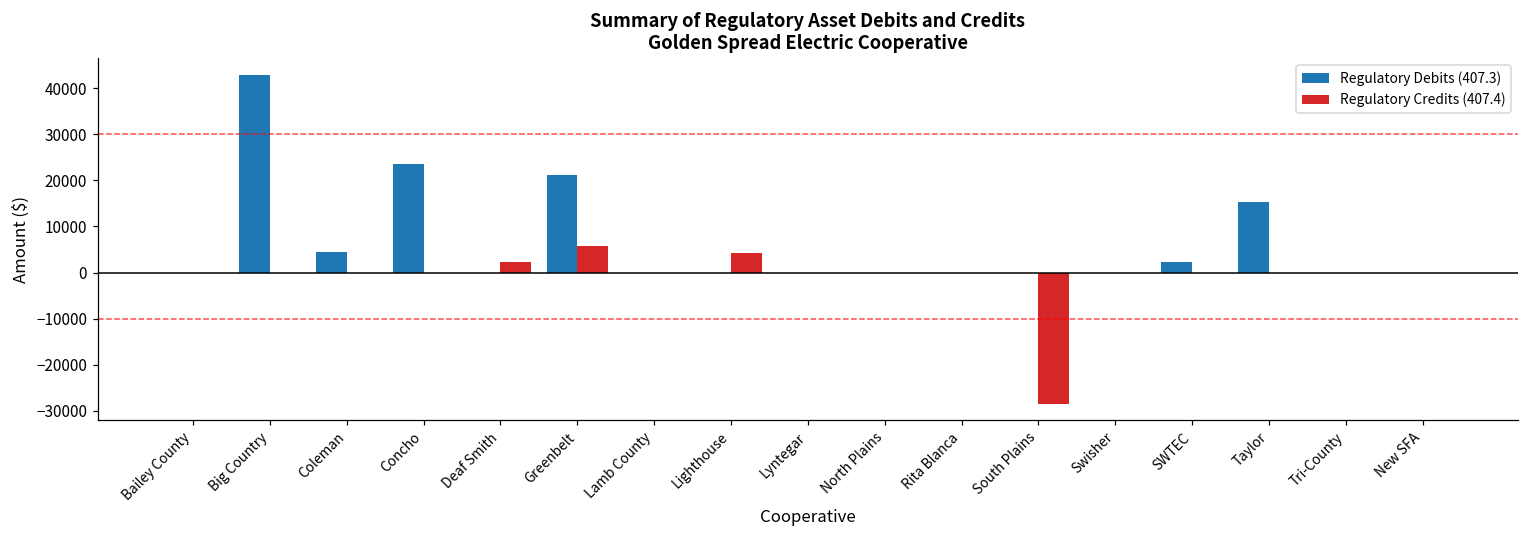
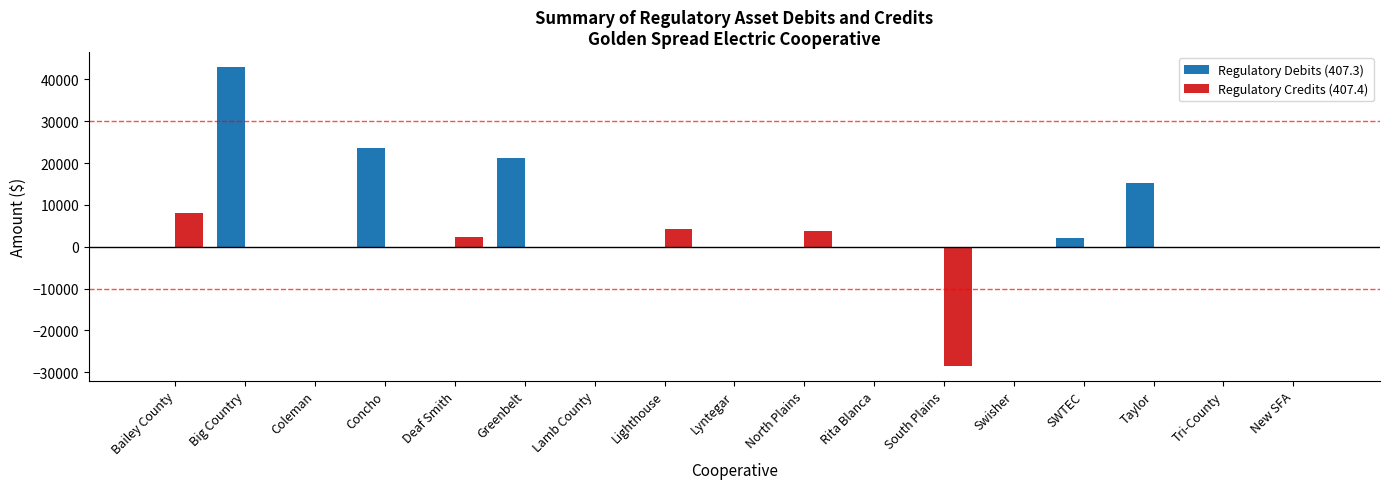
Regulatory Credits (407.4), Bailey County: 0 -> 8000
Regulatory Debits (407.3), Coleman: 5000 -> 0
Regulatory Credits (407.4), Greenbelt: 6000 -> 0
Regulatory Credits (407.4), North Plains: 0 -> 4000
